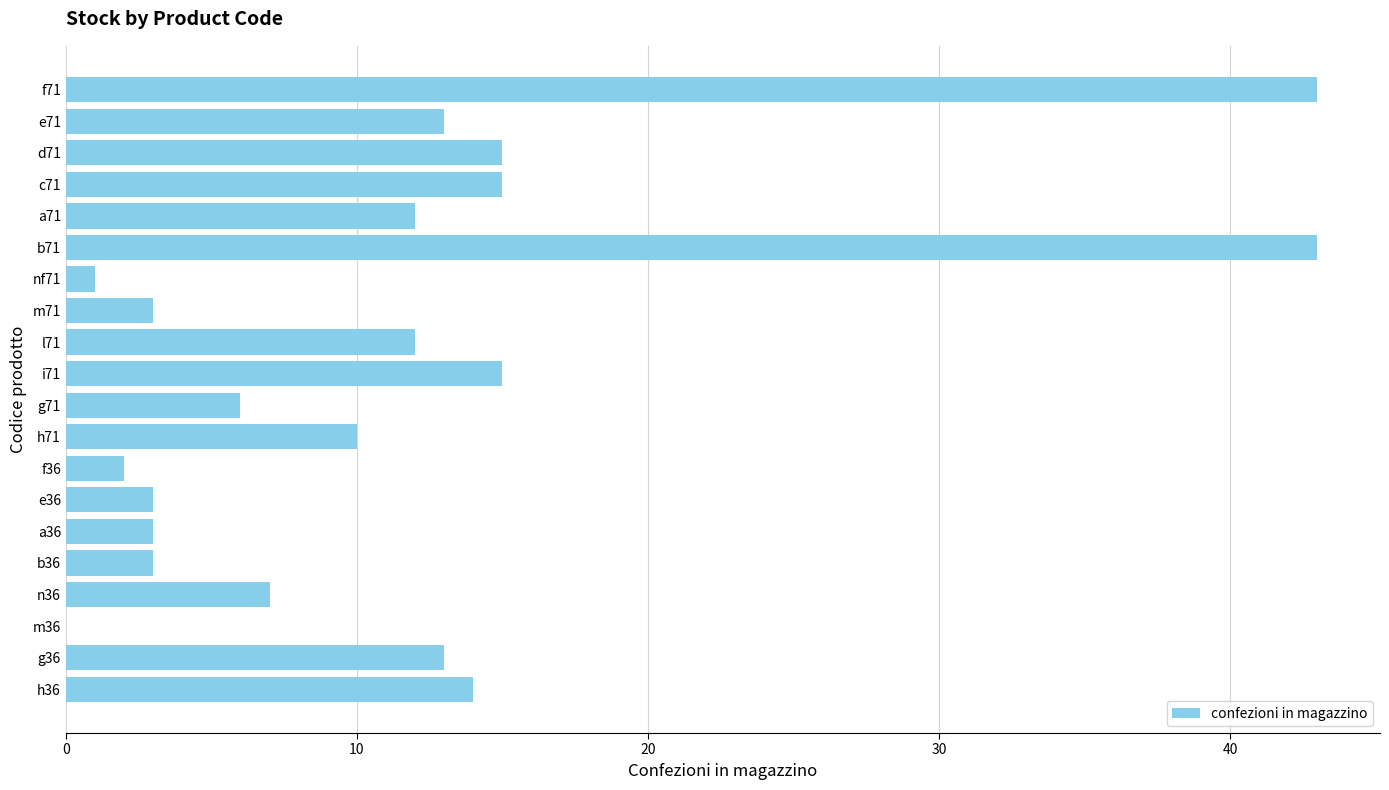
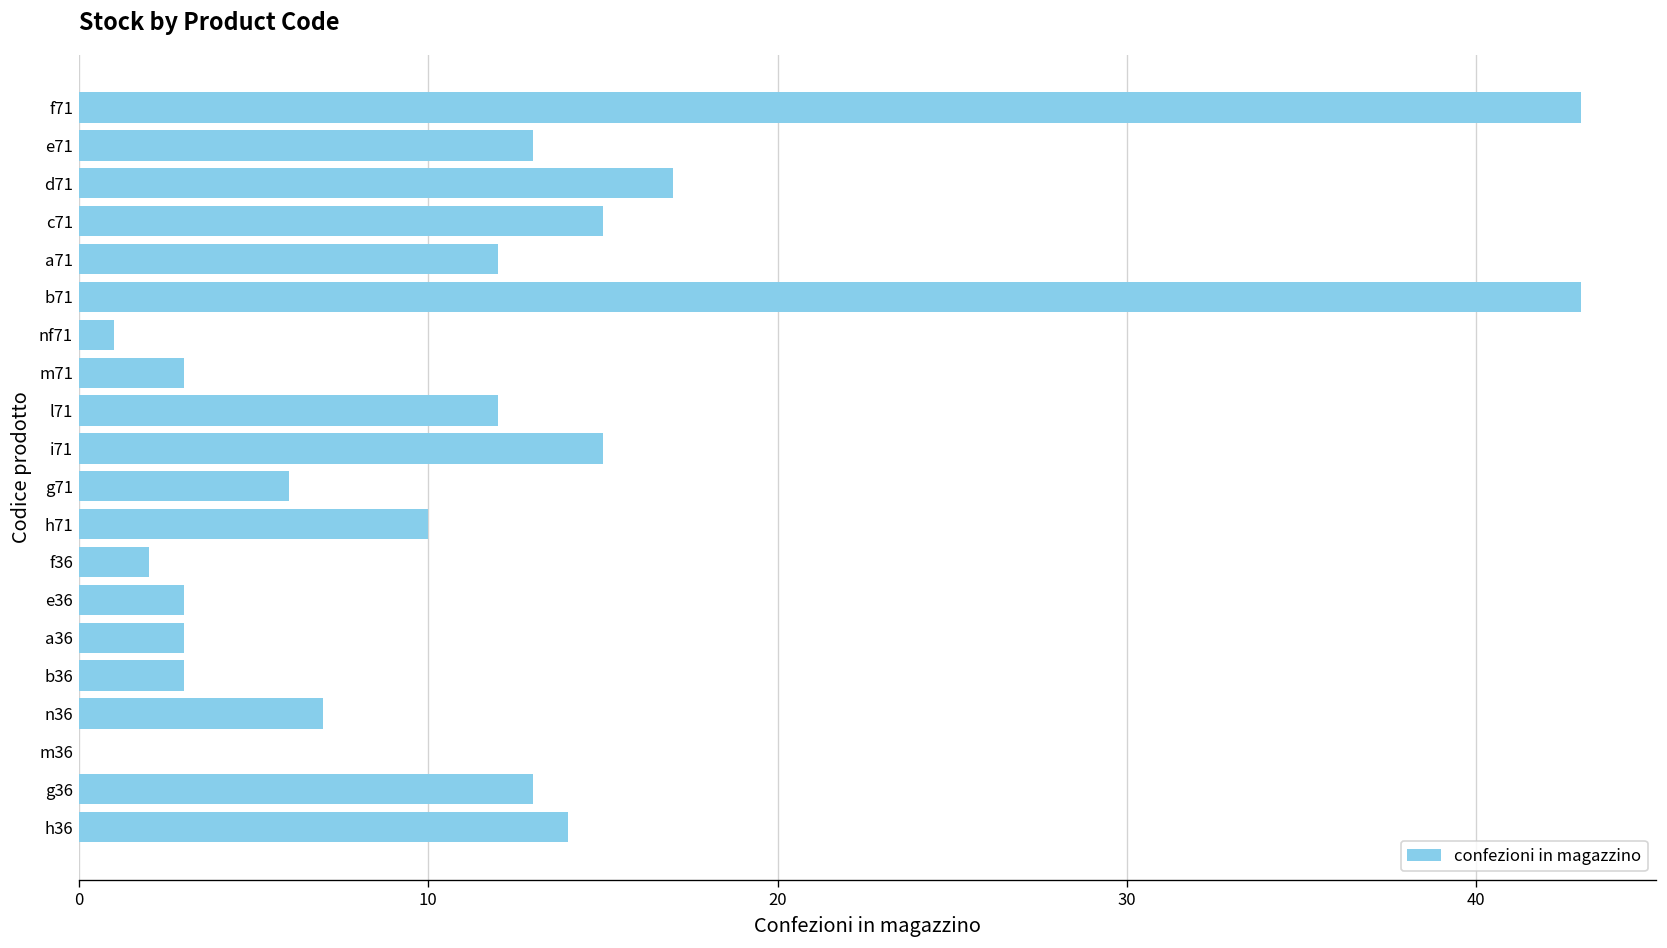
d71: 15 -> 17
